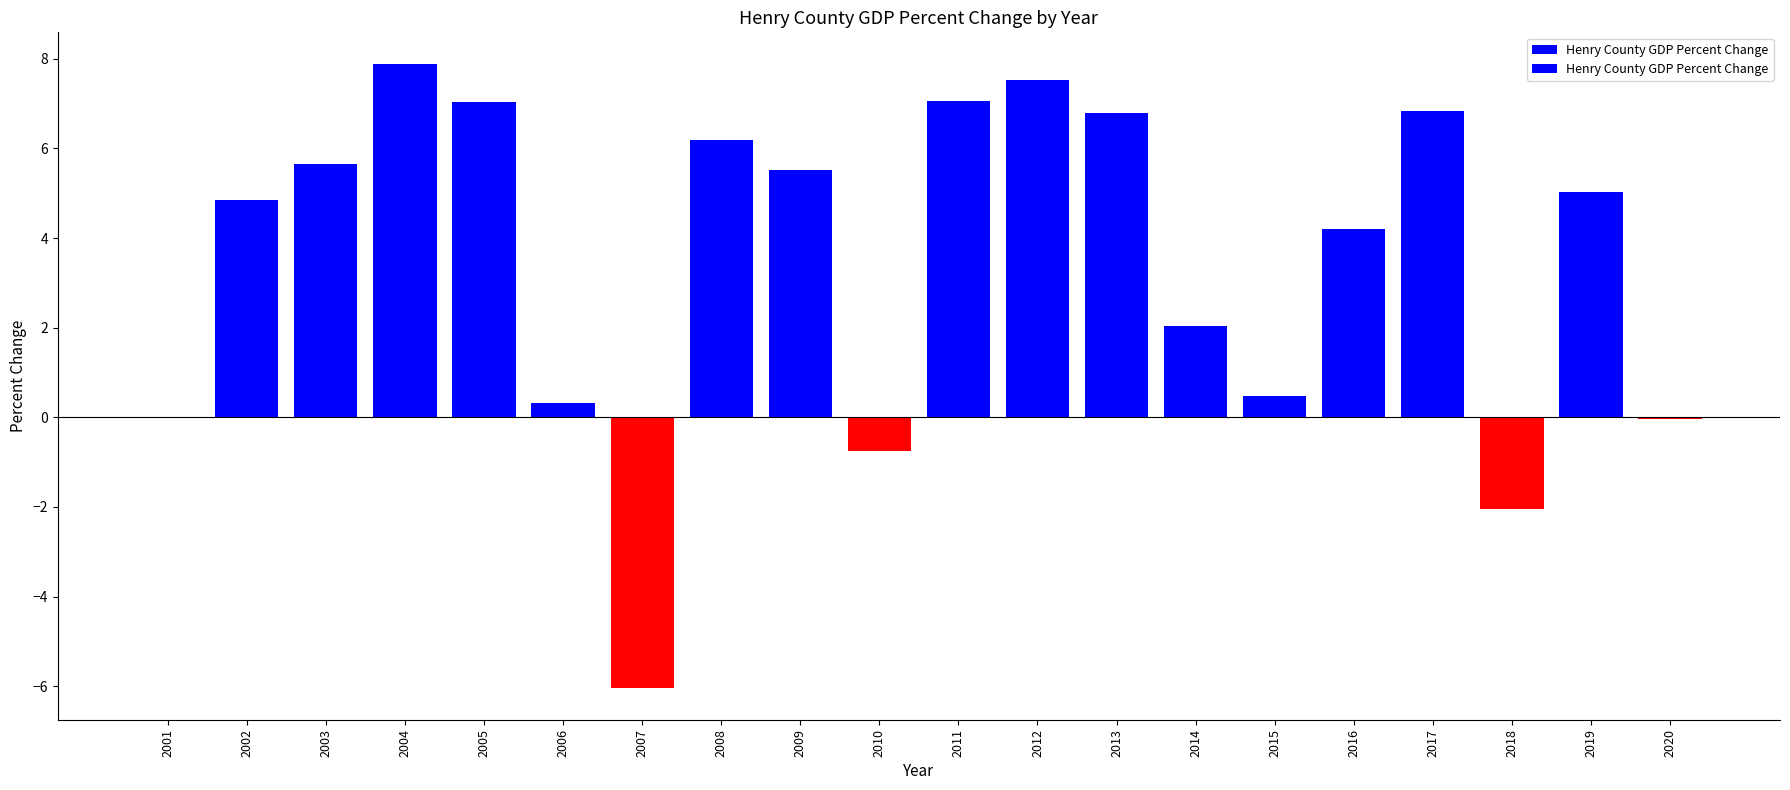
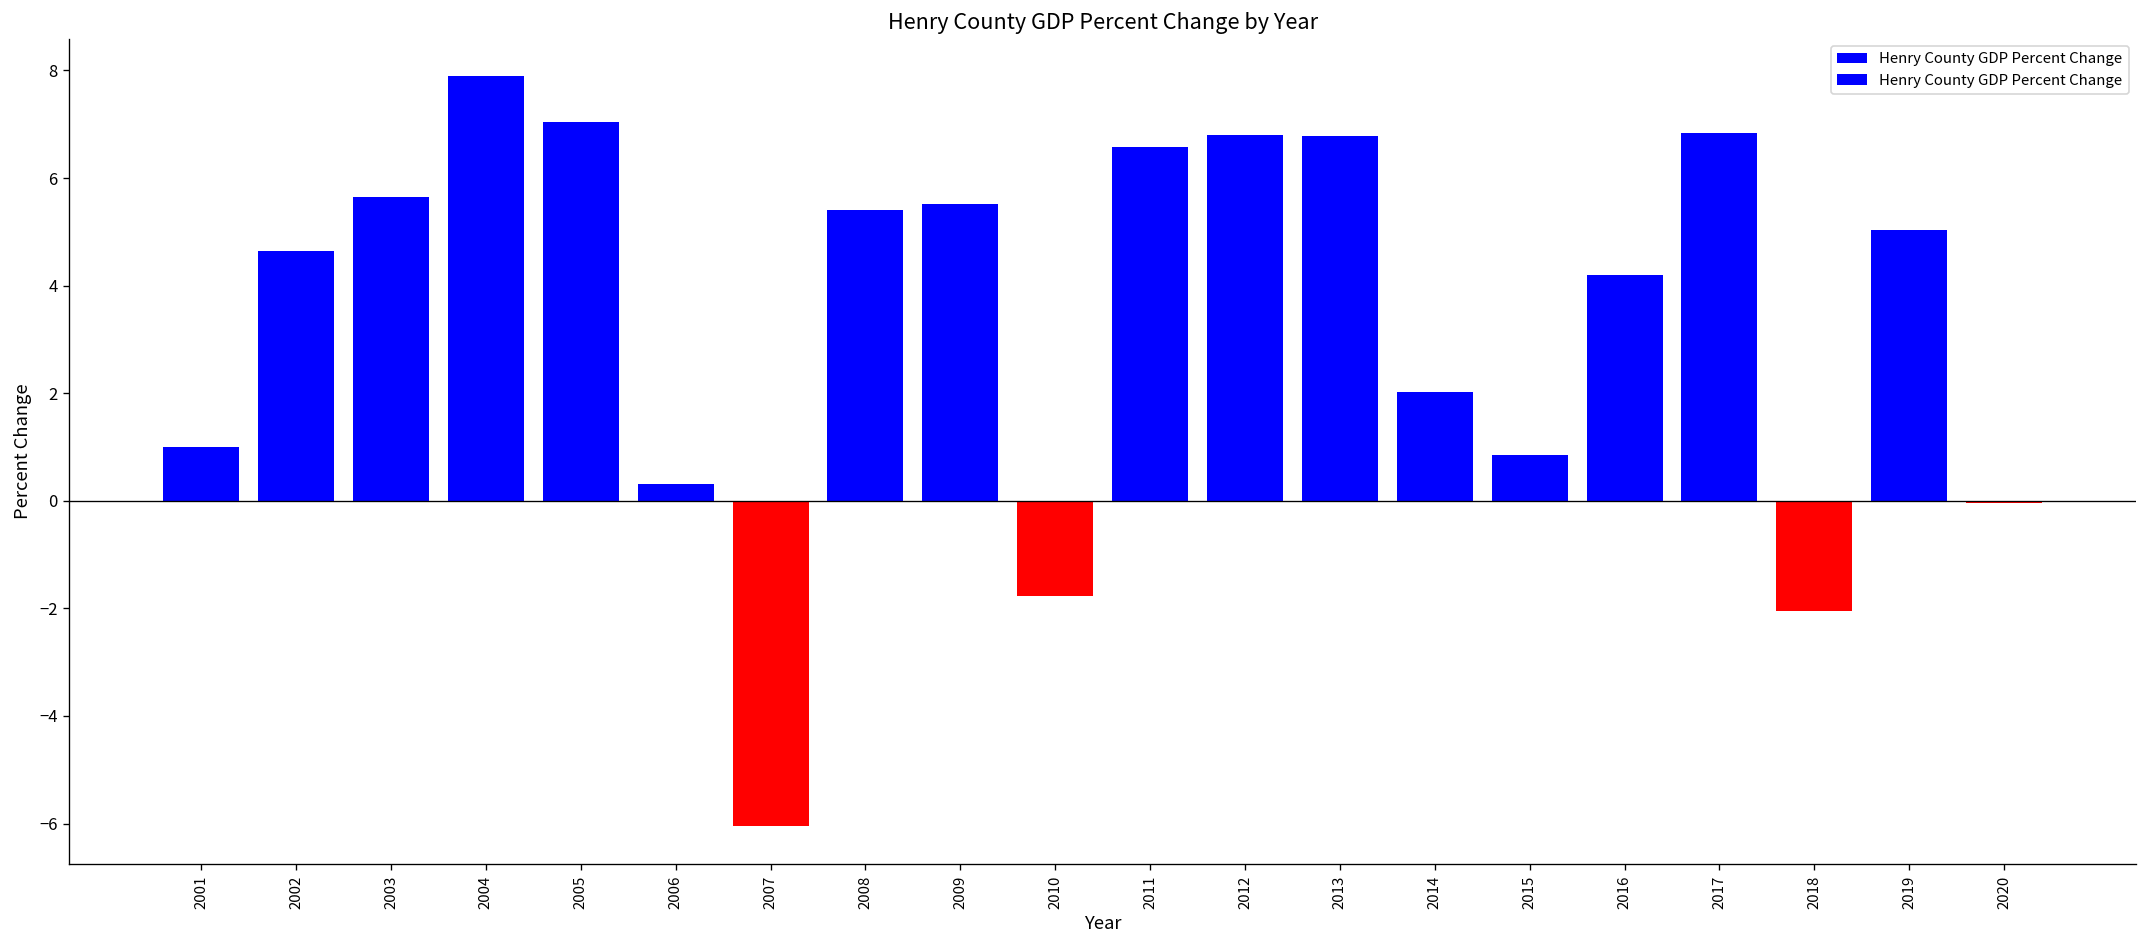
2001: 0 -> 1
2002: 4.8 -> 4.6
2008: 6.2 -> 5.4
2010: -0.8 -> -1.8
2011: 7.1 -> 6.6
2012: 7.5 -> 6.8
2015: 0.5 -> 0.8
